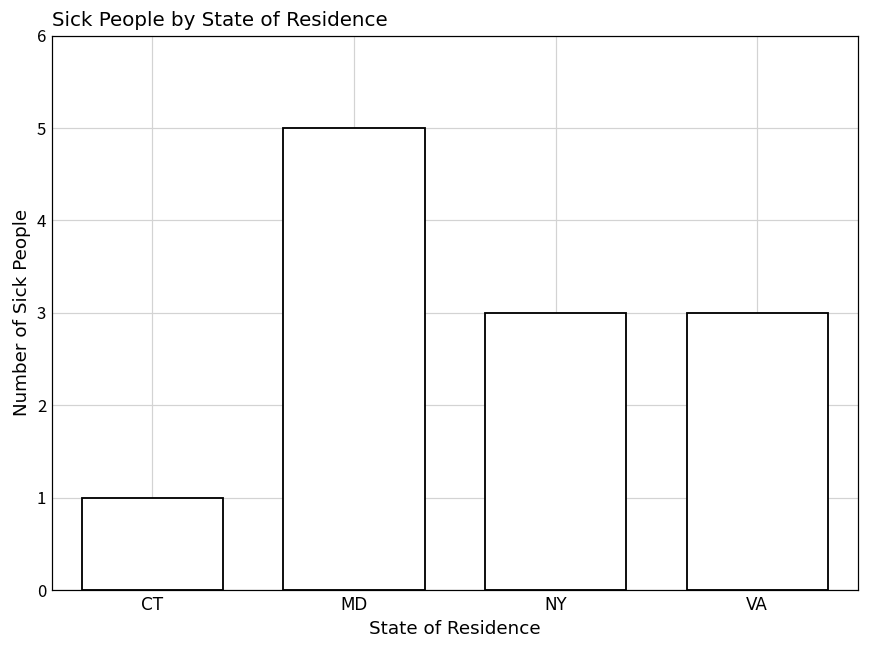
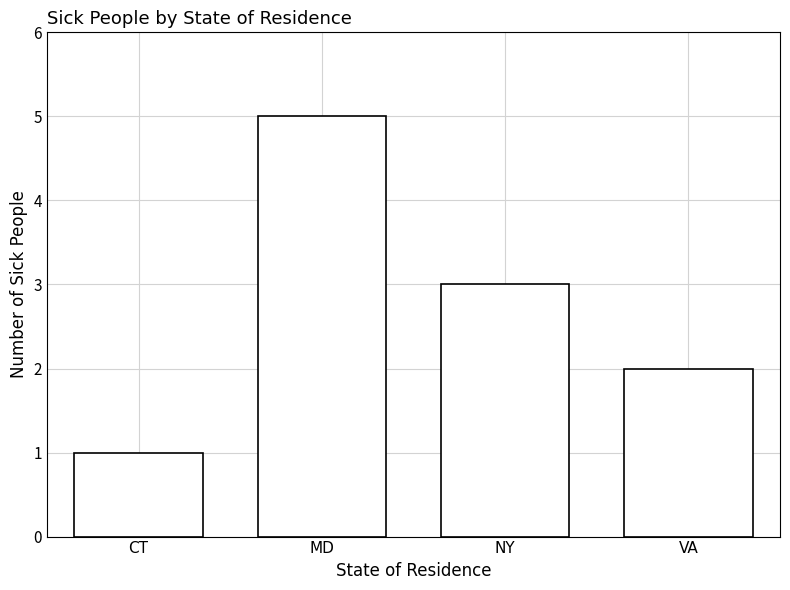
VA: 3 -> 2
